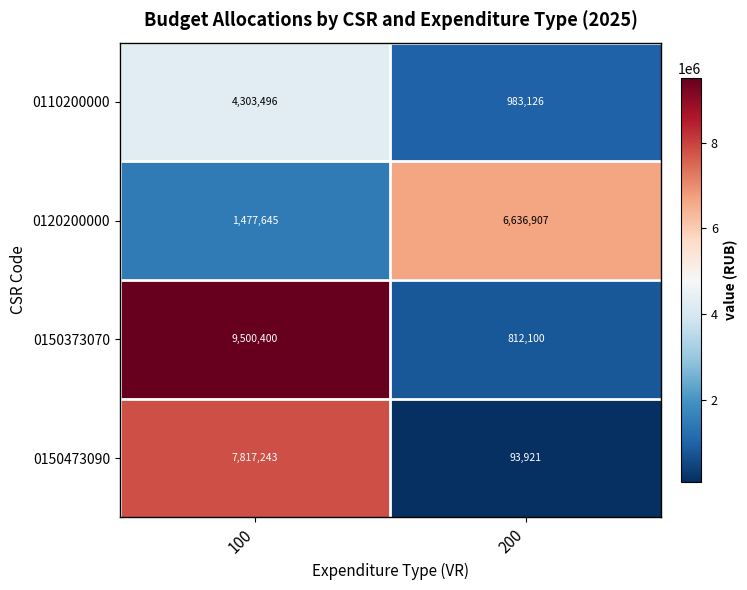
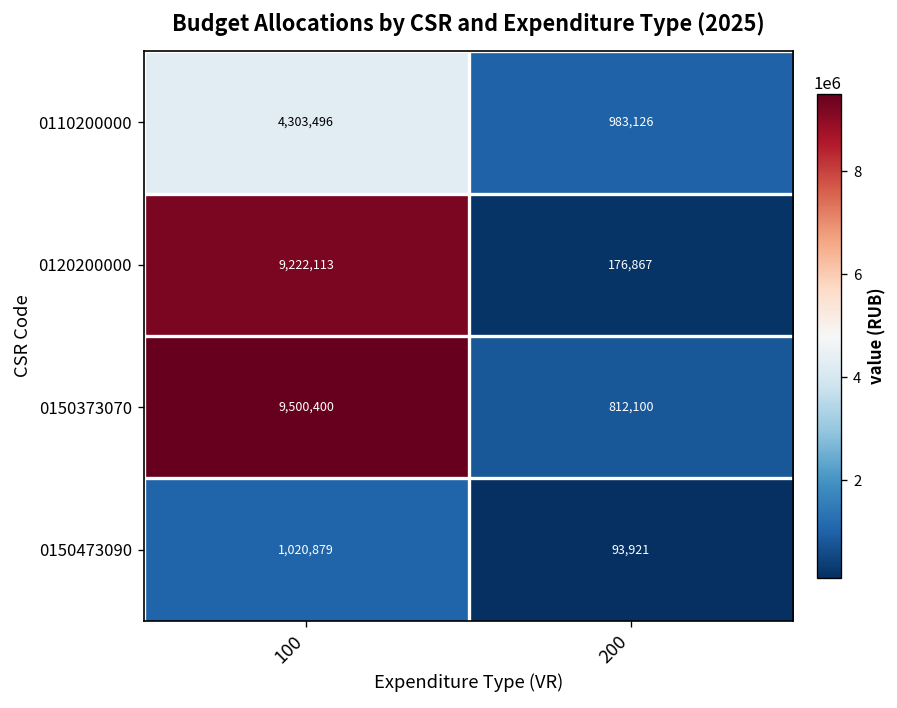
0120200000, 100: 1,477,645 -> 9,222,113
0120200000, 200: 6,636,907 -> 176,867
0150473090, 100: 7,817,243 -> 1,020,879
